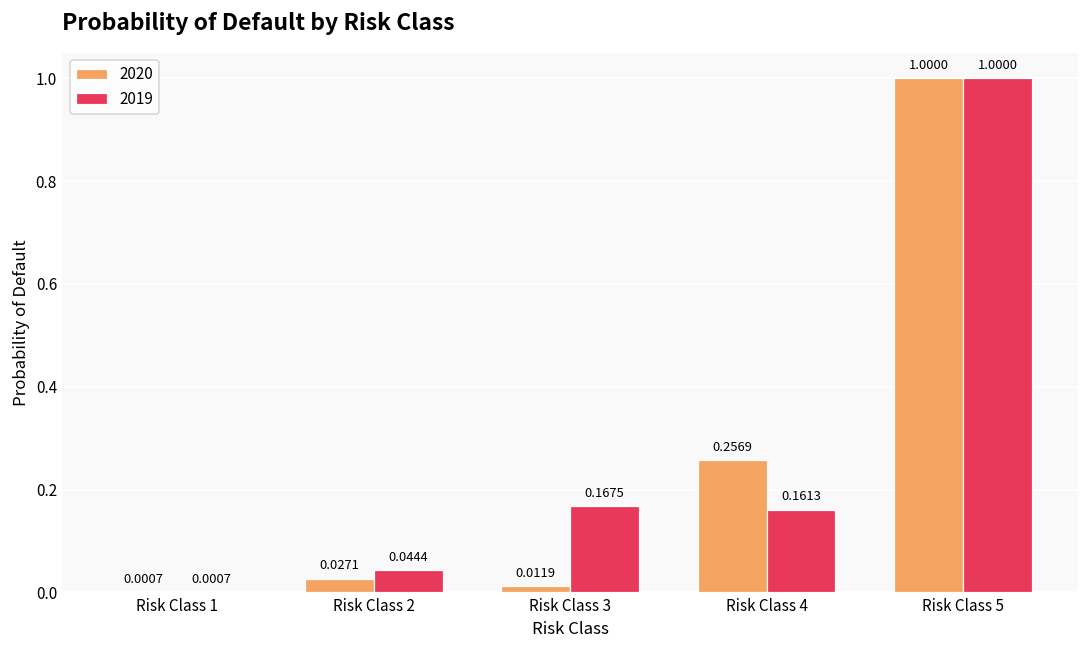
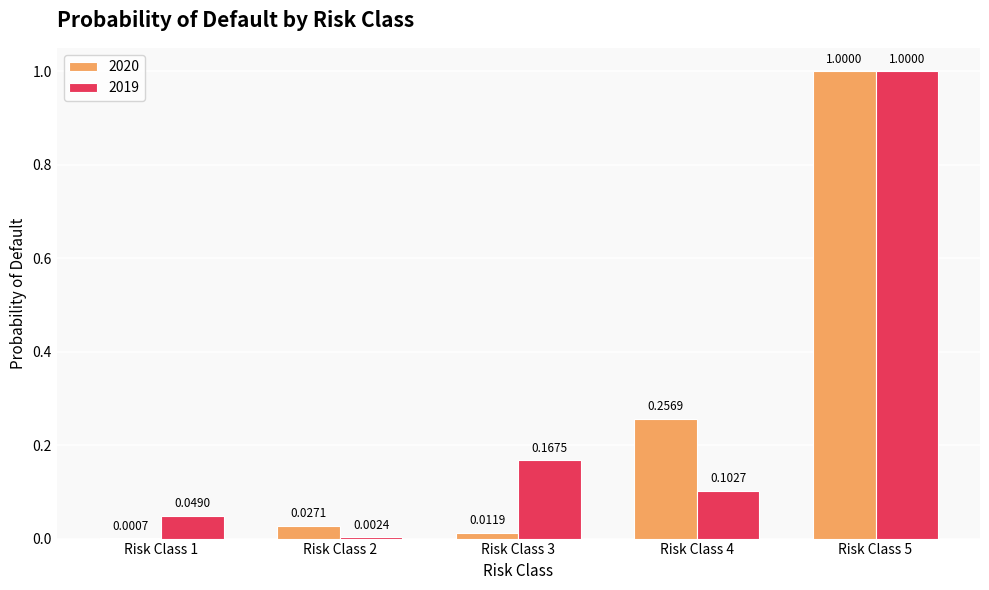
2019, Risk Class 1: 0.0007 -> 0.0490
2019, Risk Class 2: 0.0444 -> 0.0024
2019, Risk Class 4: 0.1613 -> 0.1027
